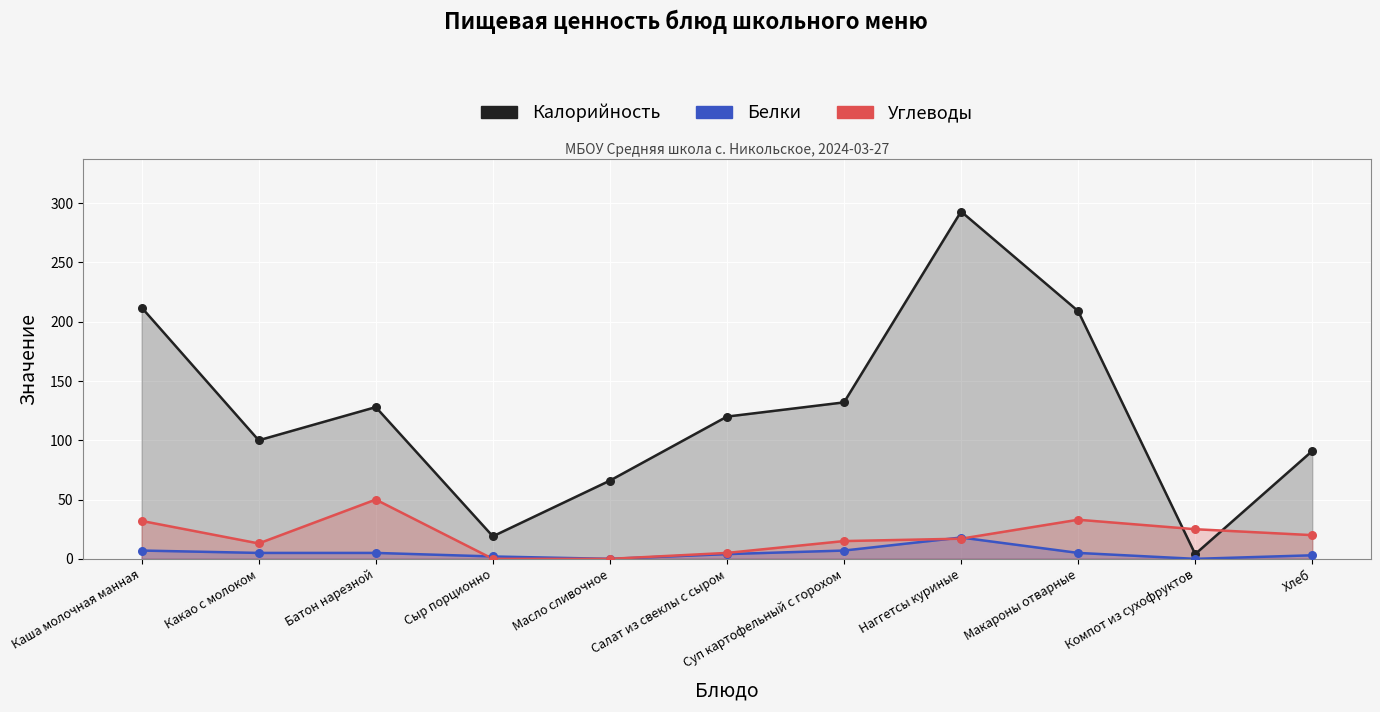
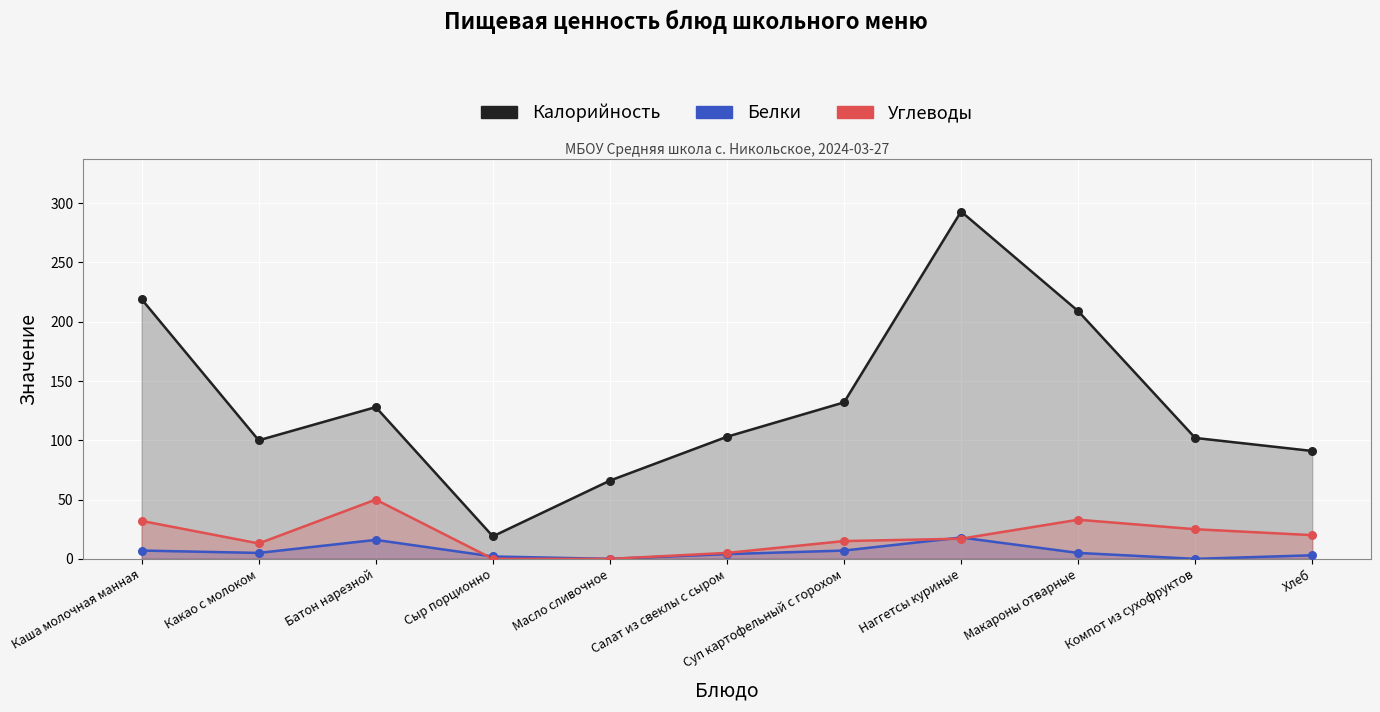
Калорийность, Каша молочная манная: 212 -> 219
Белки, Батон нарезной: 5 -> 16
Калорийность, Салат из свеклы с сыром: 120 -> 103
Калорийность, Компот из сухофруктов: 4 -> 102
